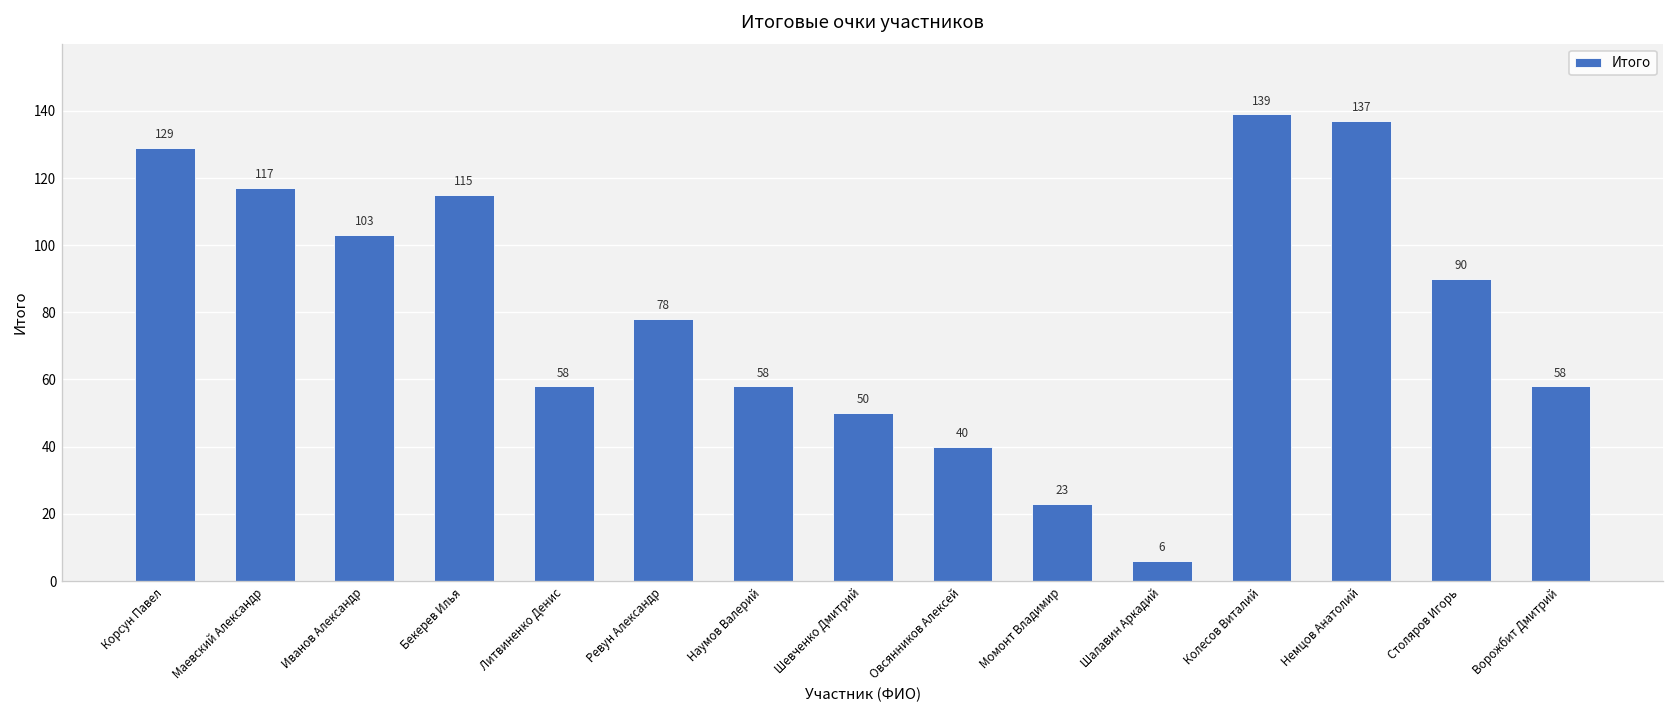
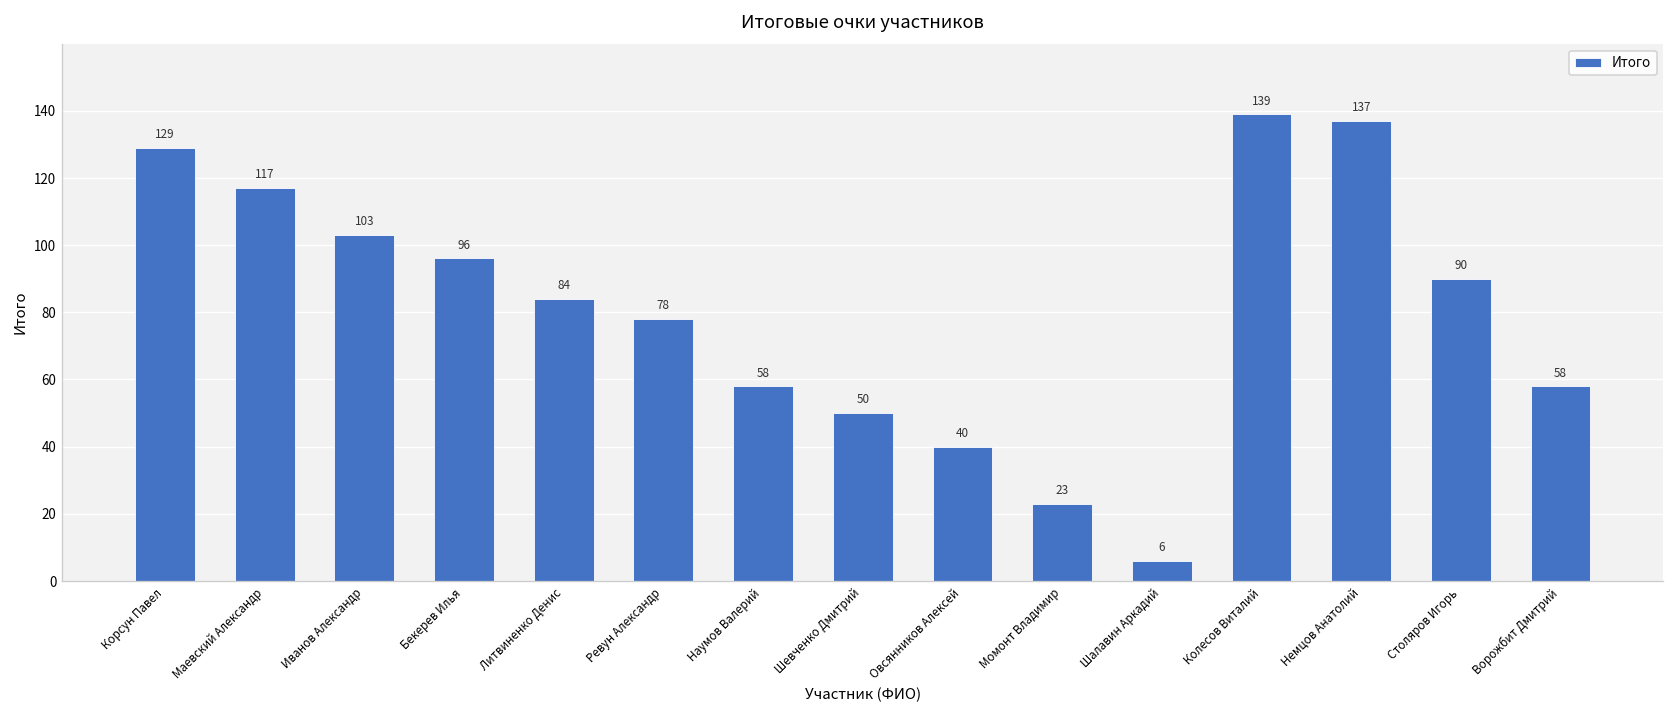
Бекерев Илья: 115 -> 96
Литвиненко Денис: 58 -> 84
